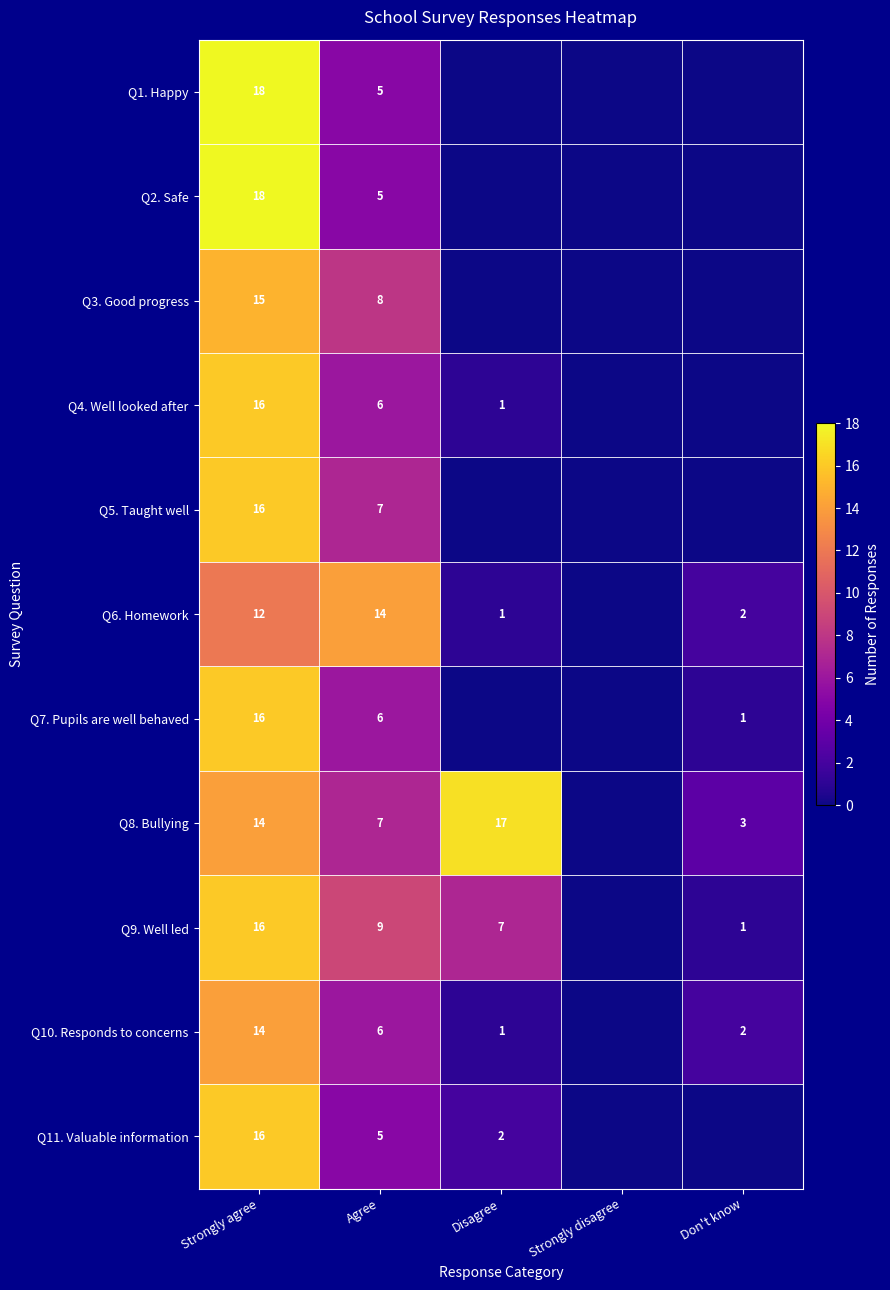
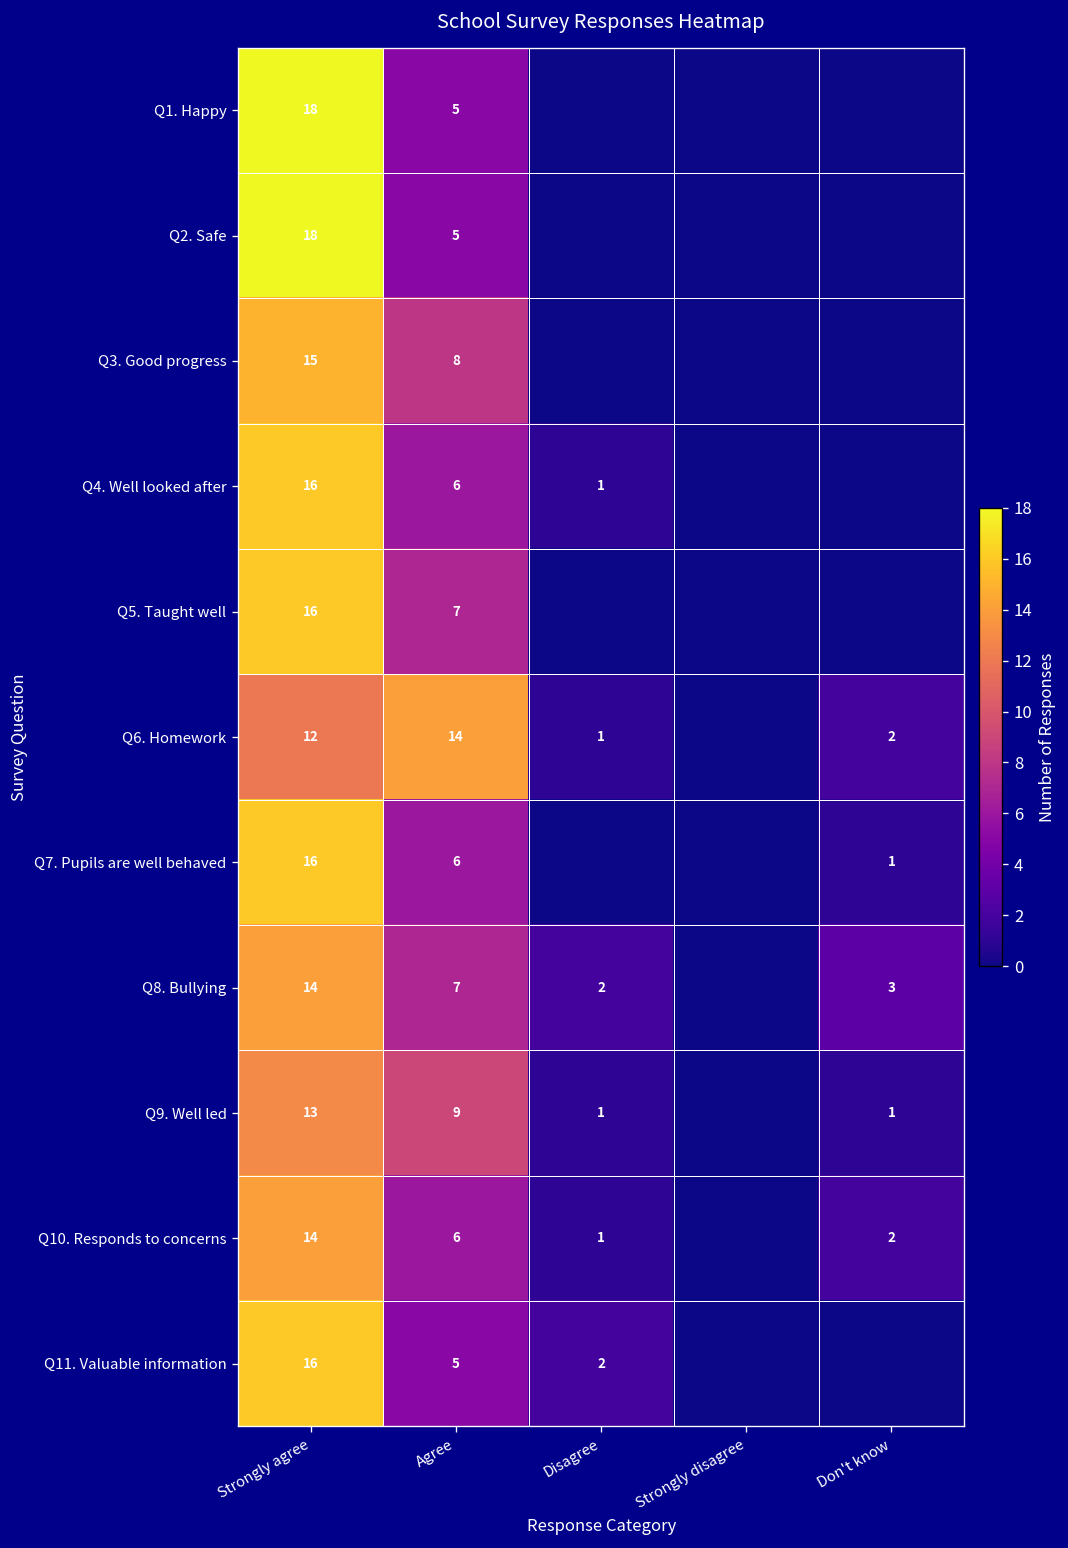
Q8. Bullying, Disagree: 17 -> 2
Q9. Well led, Strongly agree: 16 -> 13
Q9. Well led, Disagree: 7 -> 1
